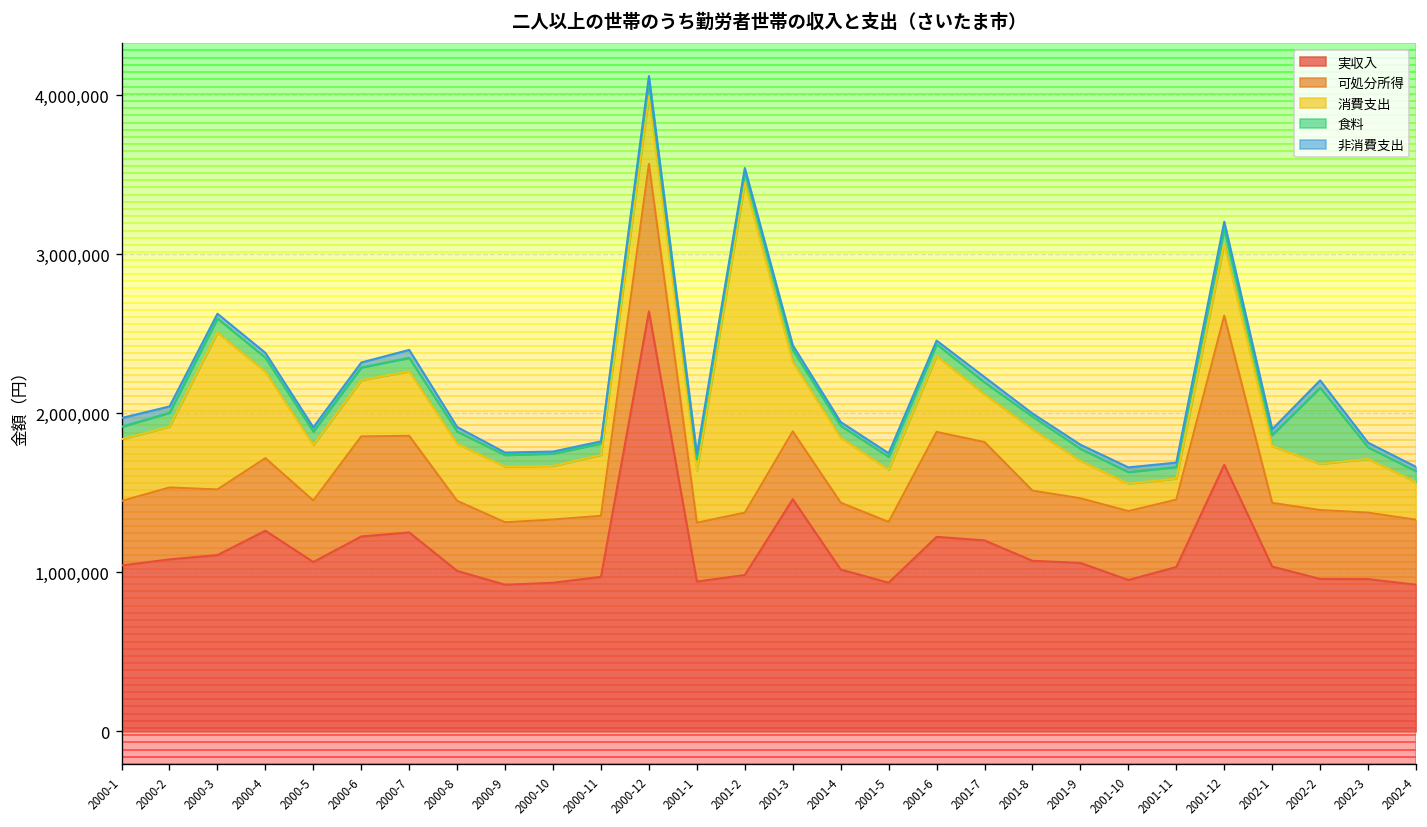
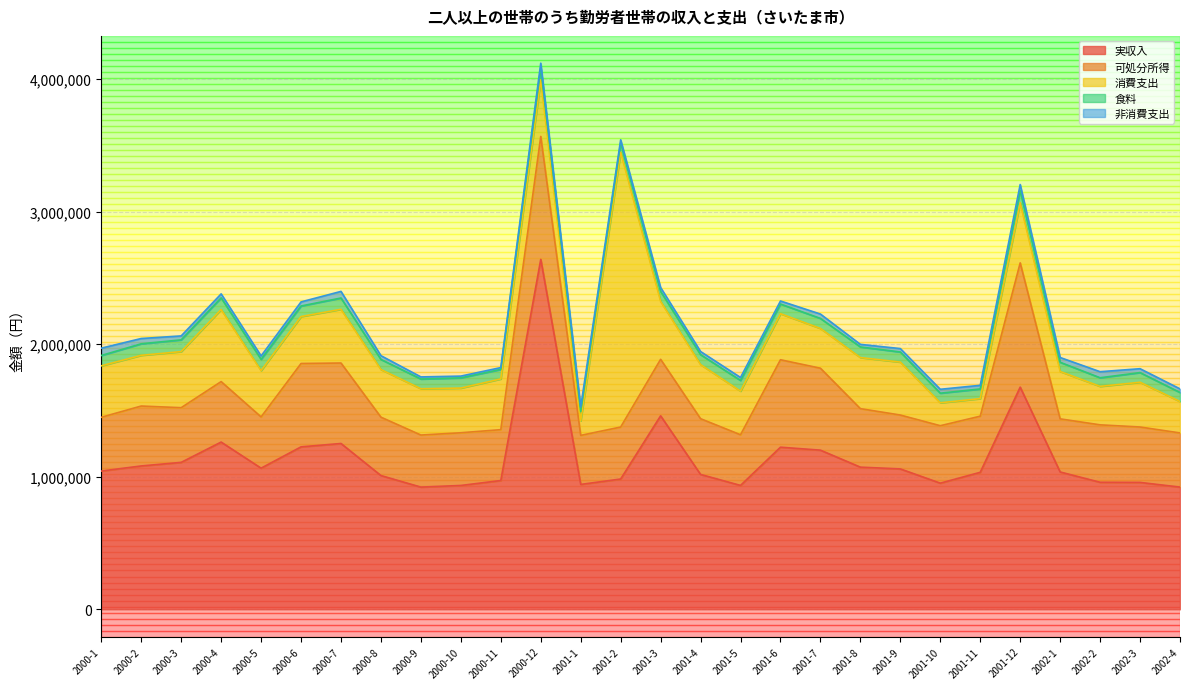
消費支出, 2000-3: 990,000 -> 420,000
消費支出, 2001-1: 330,000 -> 110,000
消費支出, 2001-6: 480,000 -> 350,000
消費支出, 2001-9: 240,000 -> 400,000
食料, 2002-2: 480,000 -> 70,000
